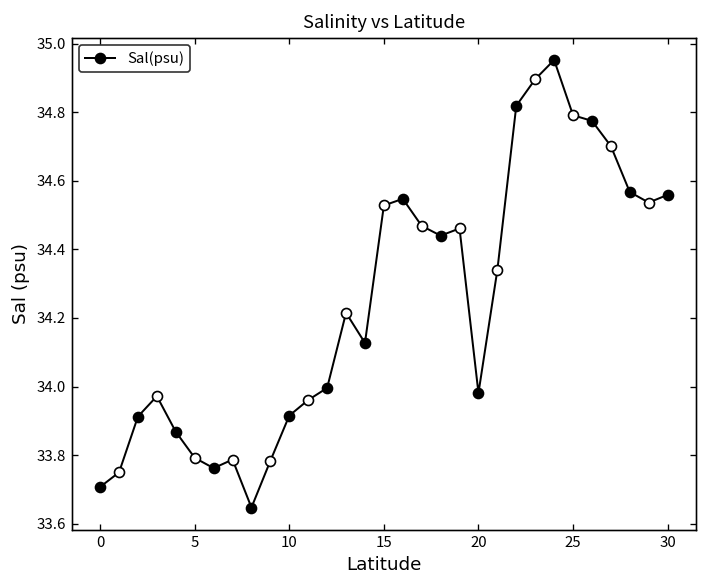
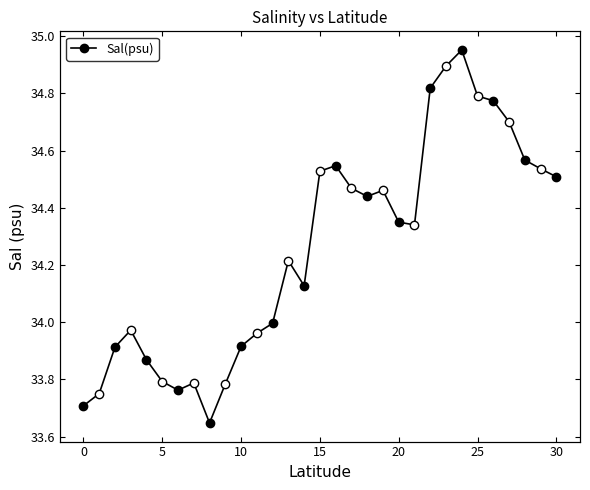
Sal(psu), 20: 33.98 -> 34.35
Sal(psu), 30: 34.56 -> 34.51
